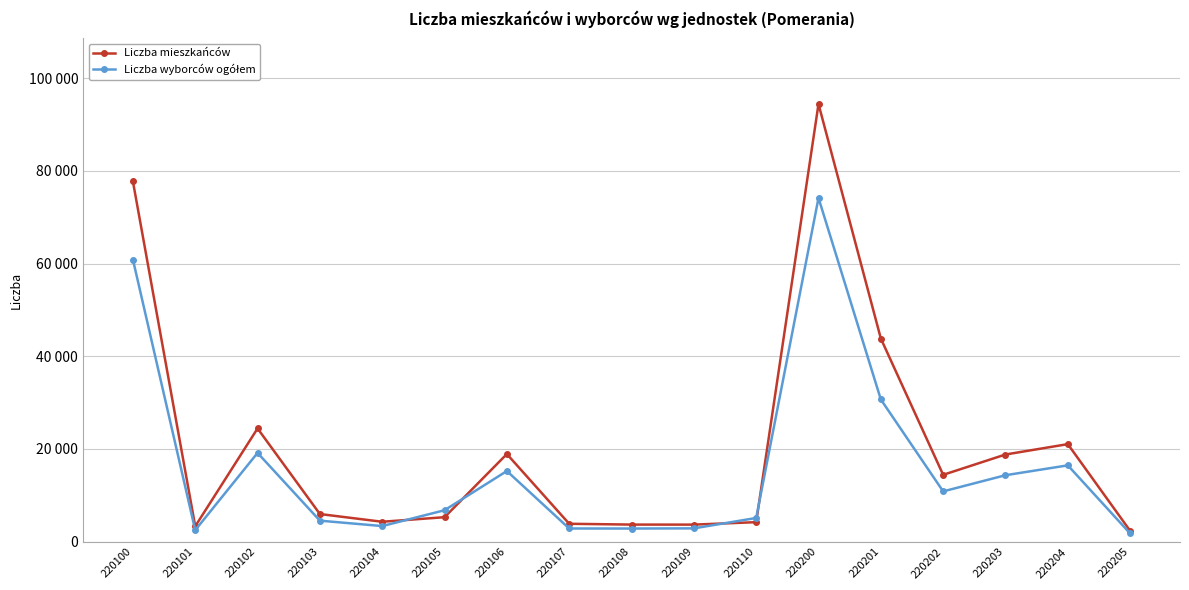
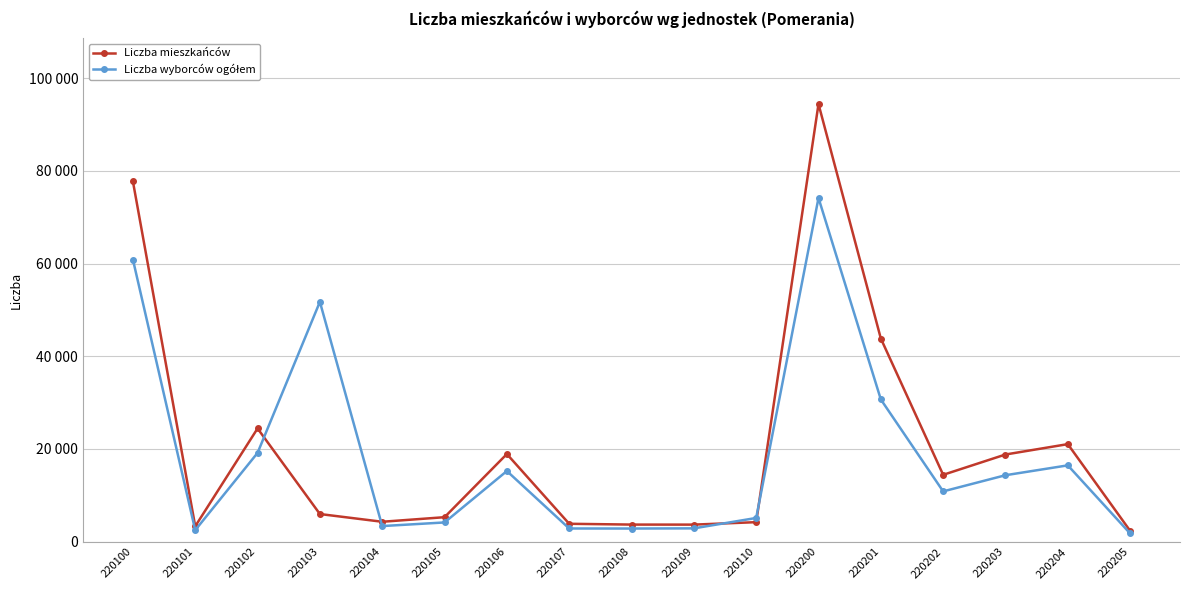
Liczba wyborców ogółem, 220103: 5000 -> 52000
Liczba wyborców ogółem, 220105: 7000 -> 4000
